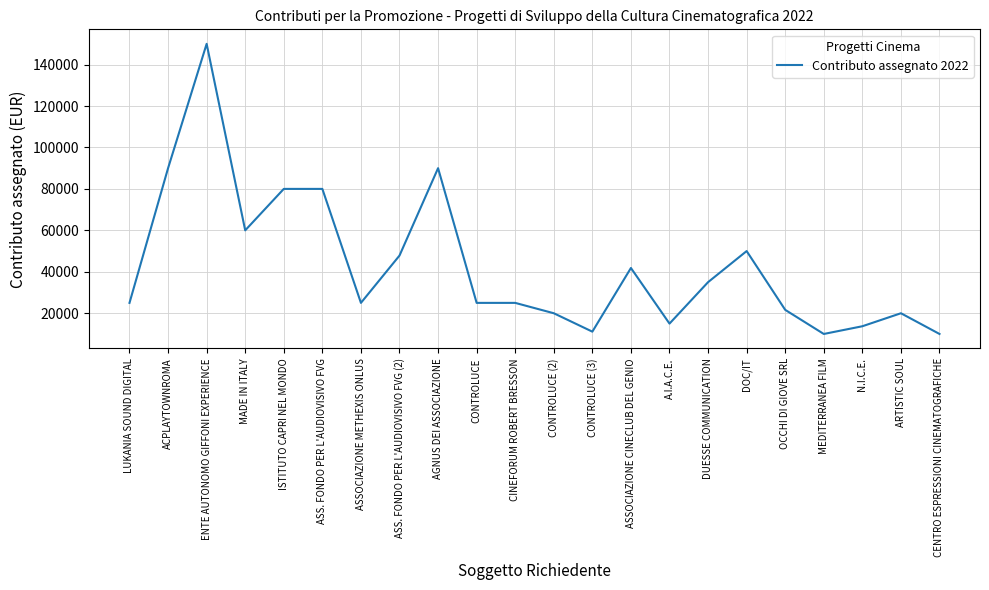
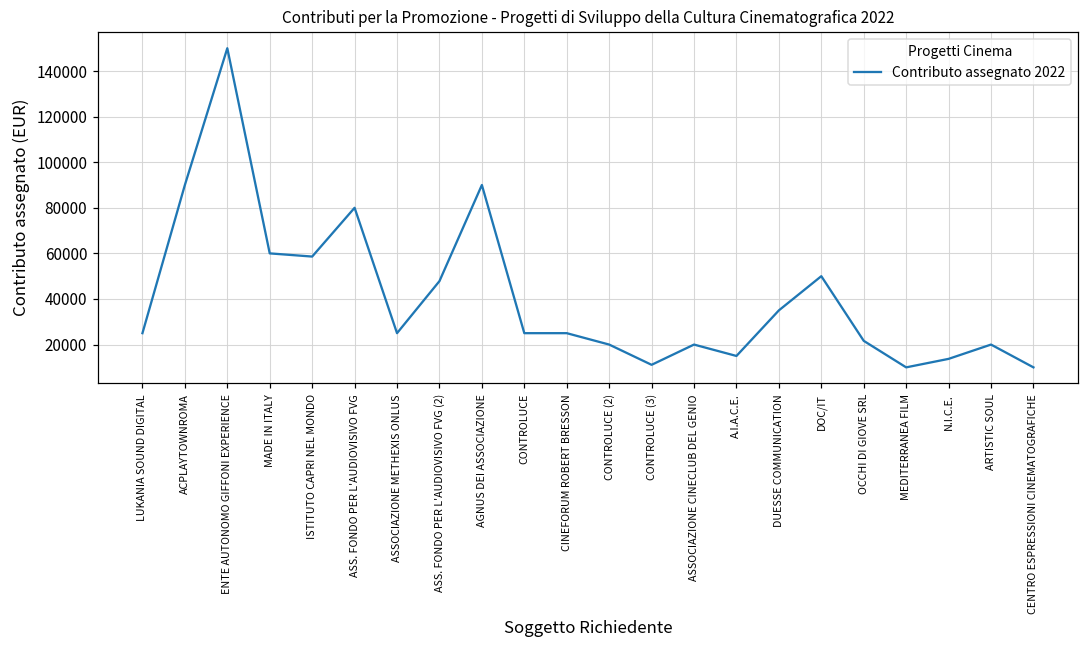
ISTITUTO CAPRI NEL MONDO: 80000 -> 59000
ASSOCIAZIONE CINECLUB DEL GENIO: 42000 -> 20000
